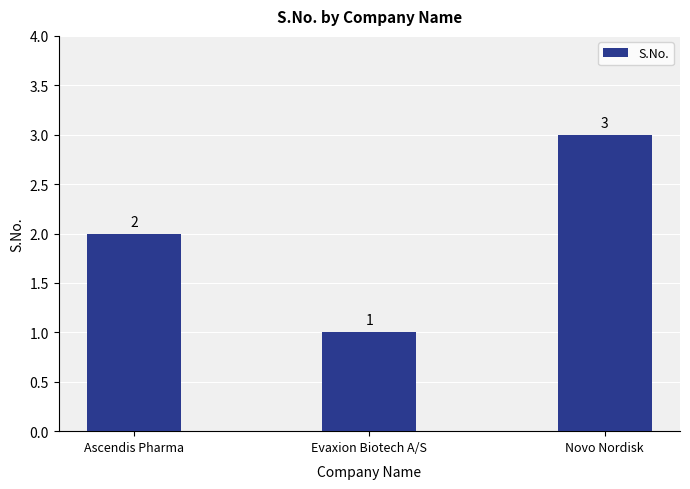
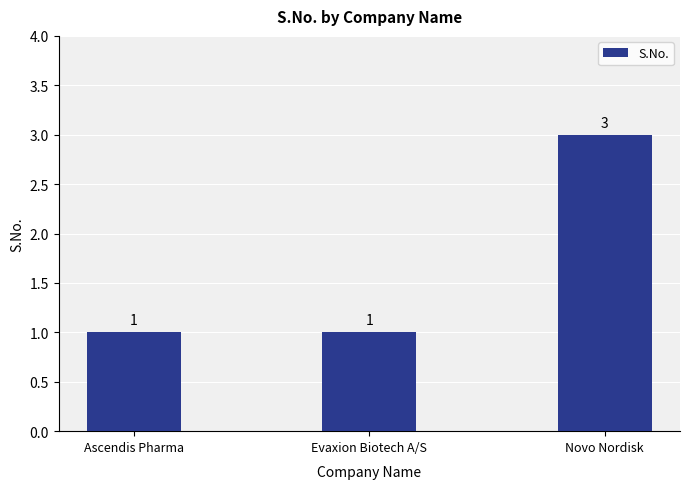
Ascendis Pharma: 2 -> 1
